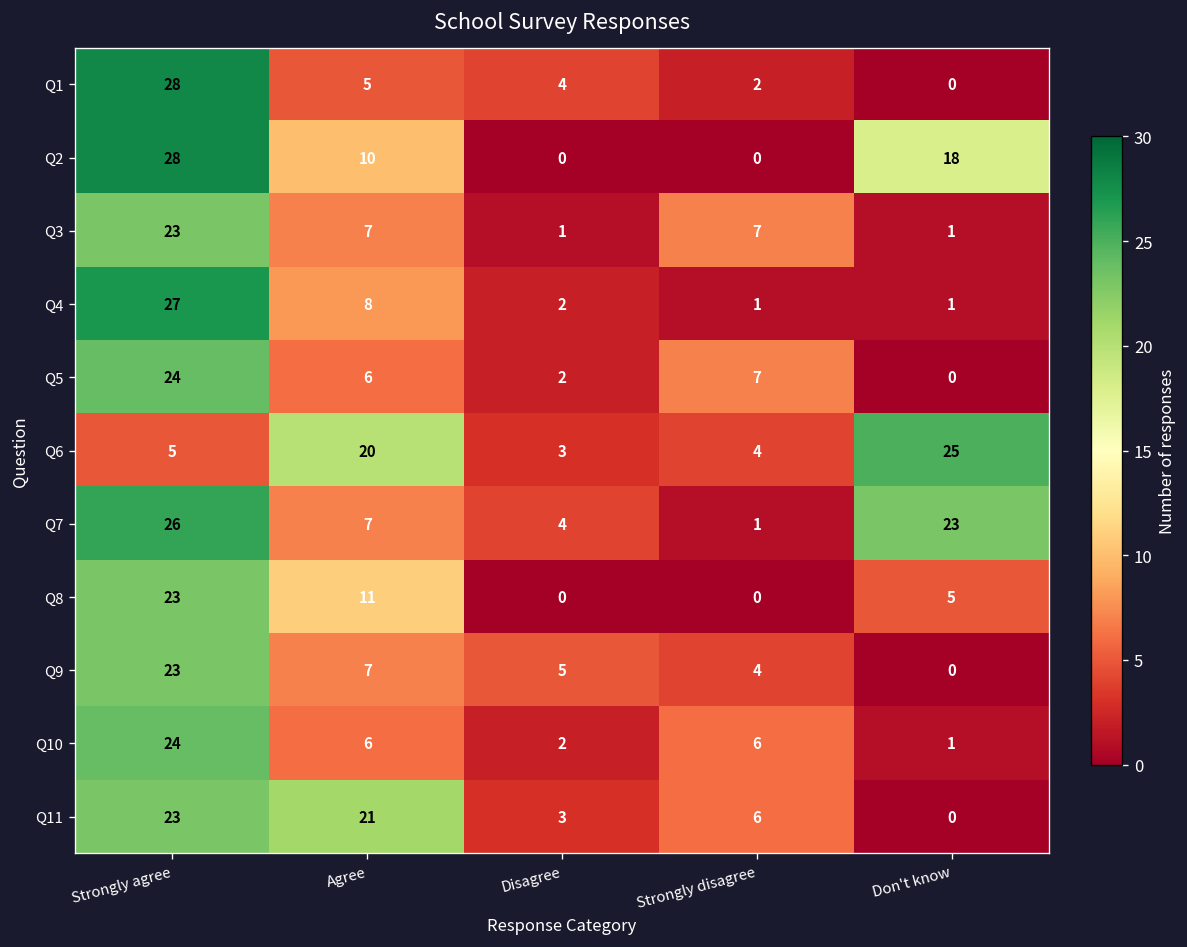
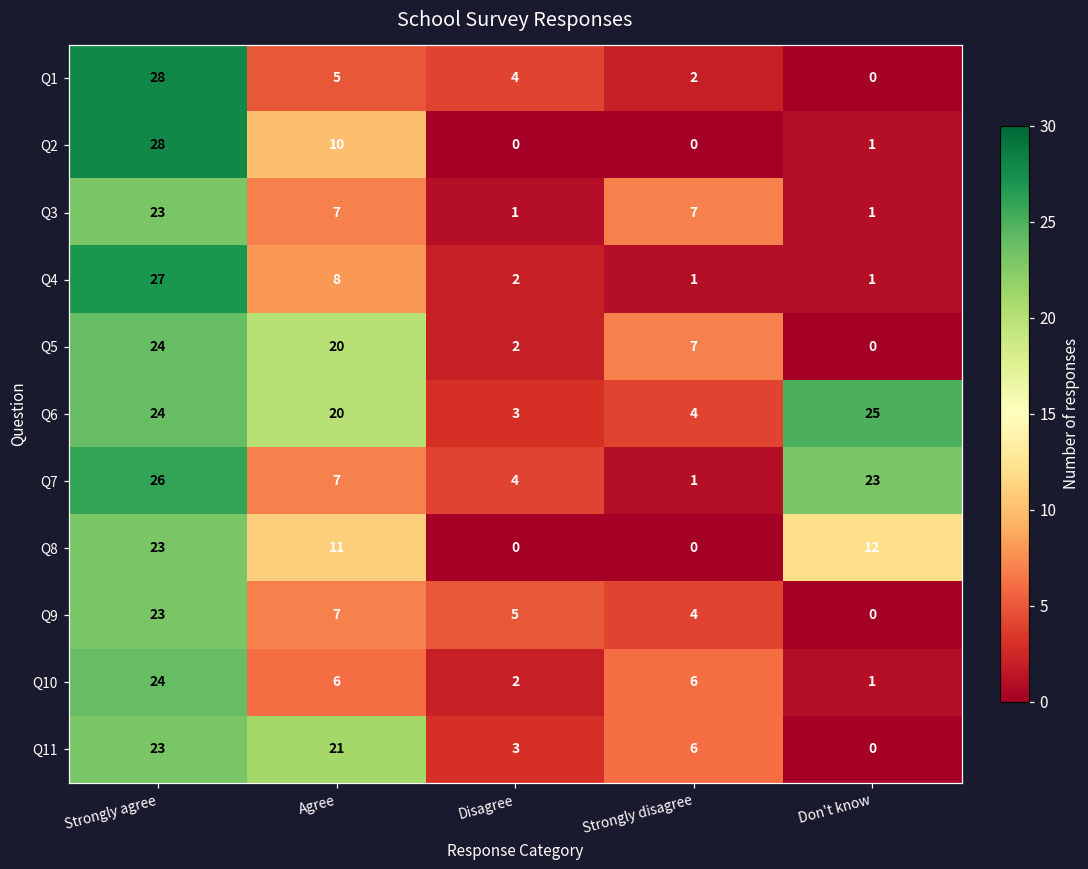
Q2, Don't know: 18 -> 1
Q5, Agree: 6 -> 20
Q6, Strongly agree: 5 -> 24
Q8, Don't know: 5 -> 12
